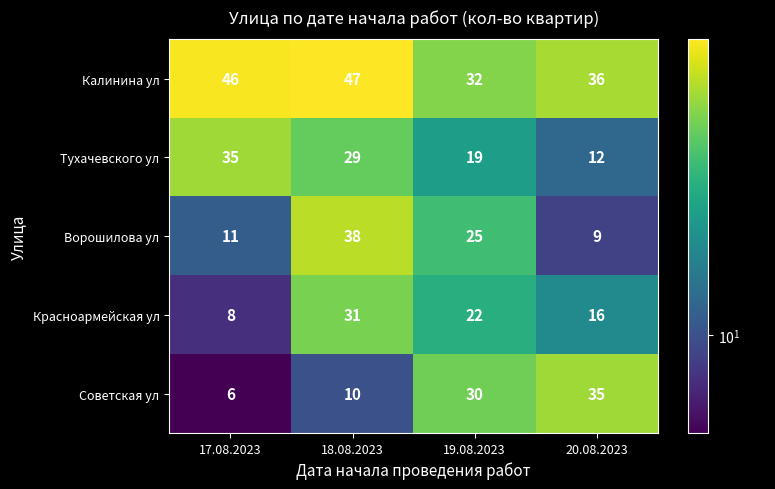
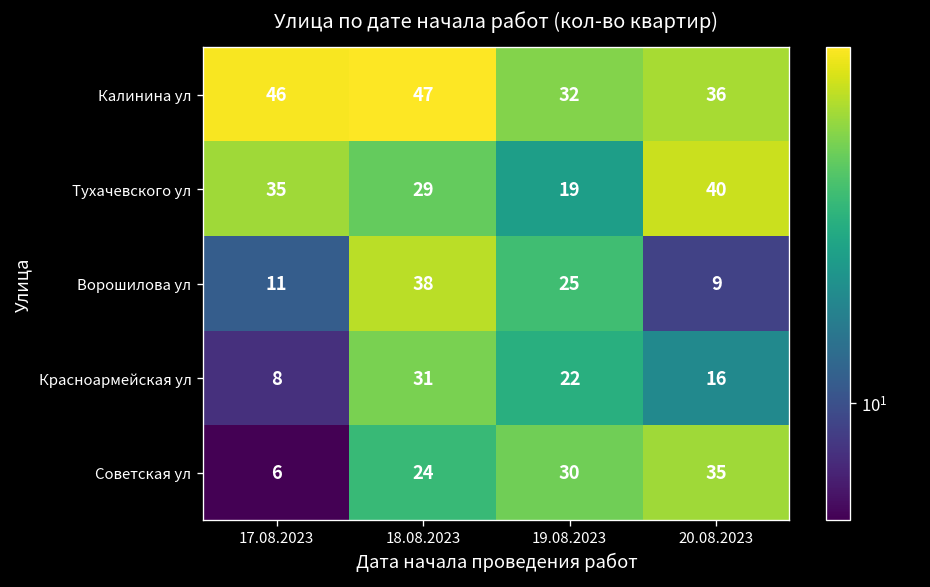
Тухачевского ул, 20.08.2023: 12 -> 40
Советская ул, 18.08.2023: 10 -> 24
